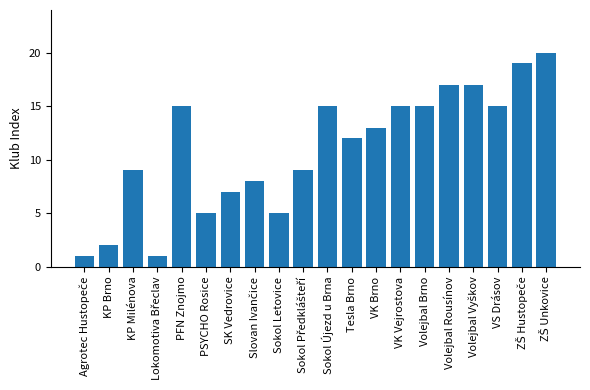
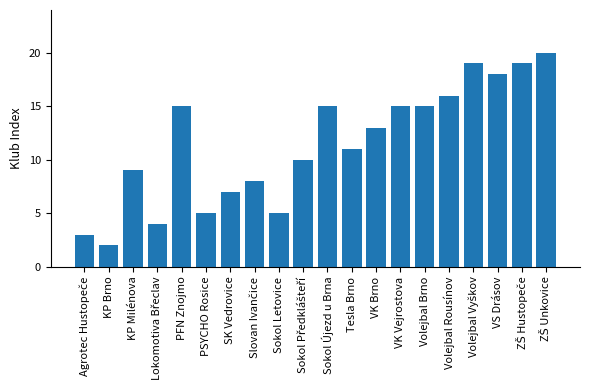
Agrotec Hustopeče: 1 -> 3
Lokomotiva Břeclav: 1 -> 4
Sokol Předklášteří: 9 -> 10
Tesla Brno: 12 -> 11
Volejbal Rousínov: 17 -> 16
Volejbal Vyškov: 17 -> 19
VS Drásov: 15 -> 18
